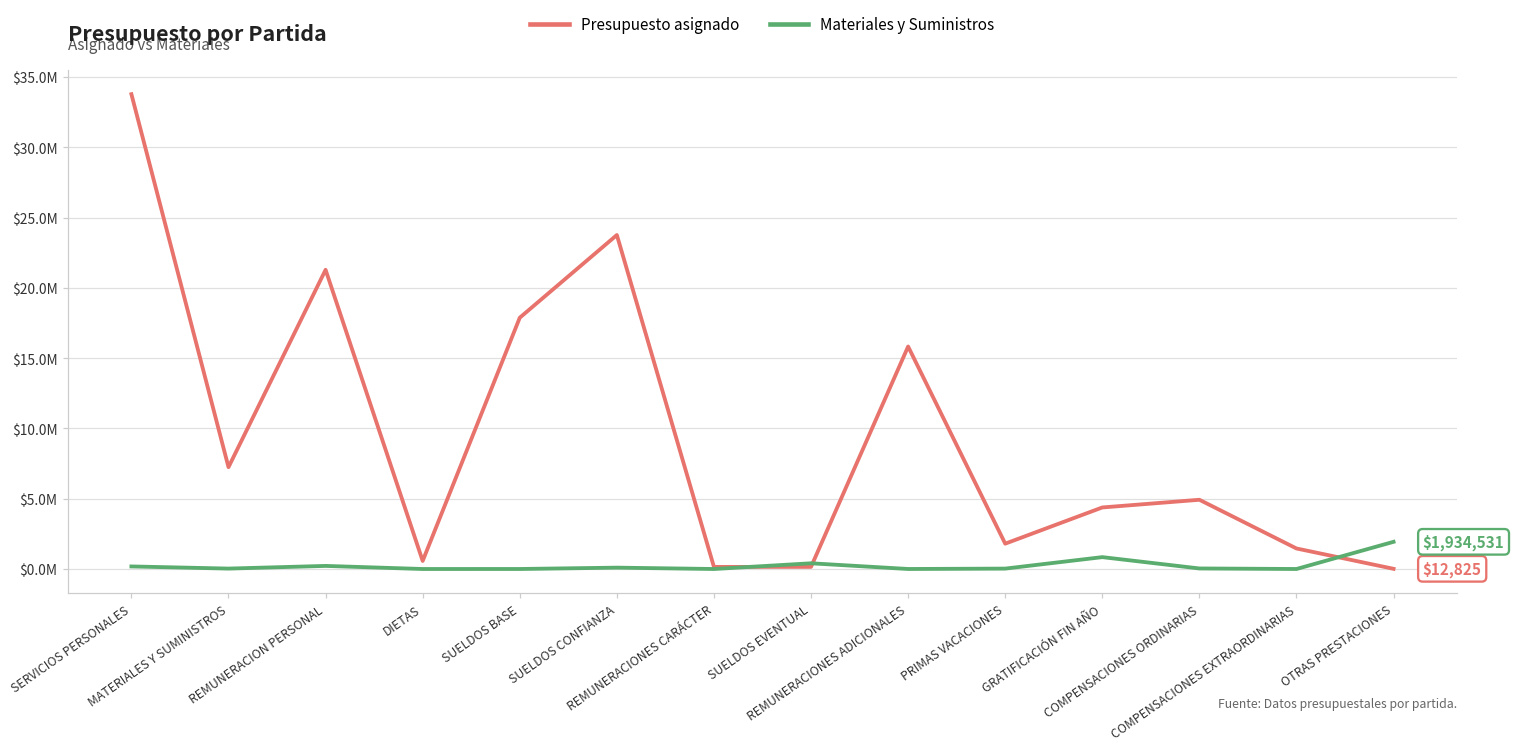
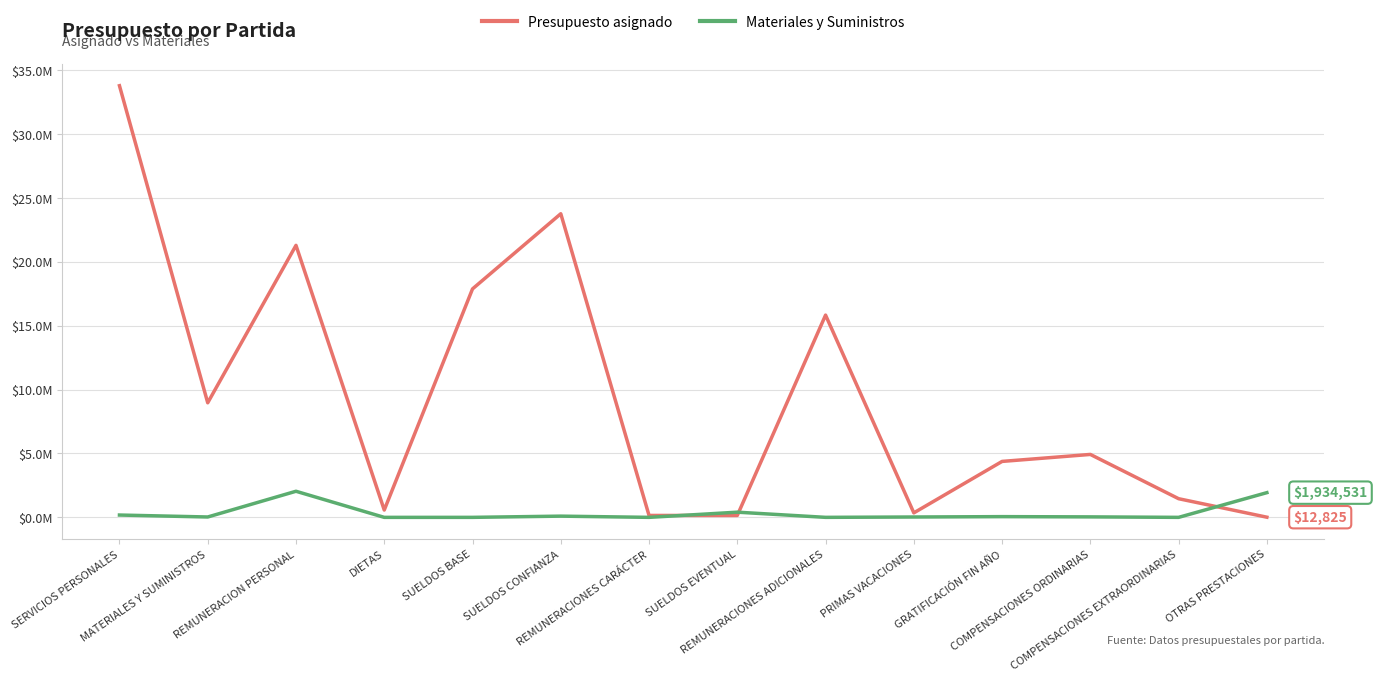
Presupuesto asignado, MATERIALES Y SUMINISTROS: $7200000 -> $9000000
Materiales y Suministros, REMUNERACION PERSONAL: $200000 -> $2000000
Presupuesto asignado, PRIMAS VACACIONES: $1800000 -> $400000
Materiales y Suministros, GRATIFICACIÓN FIN AÑO: $800000 -> $100000
